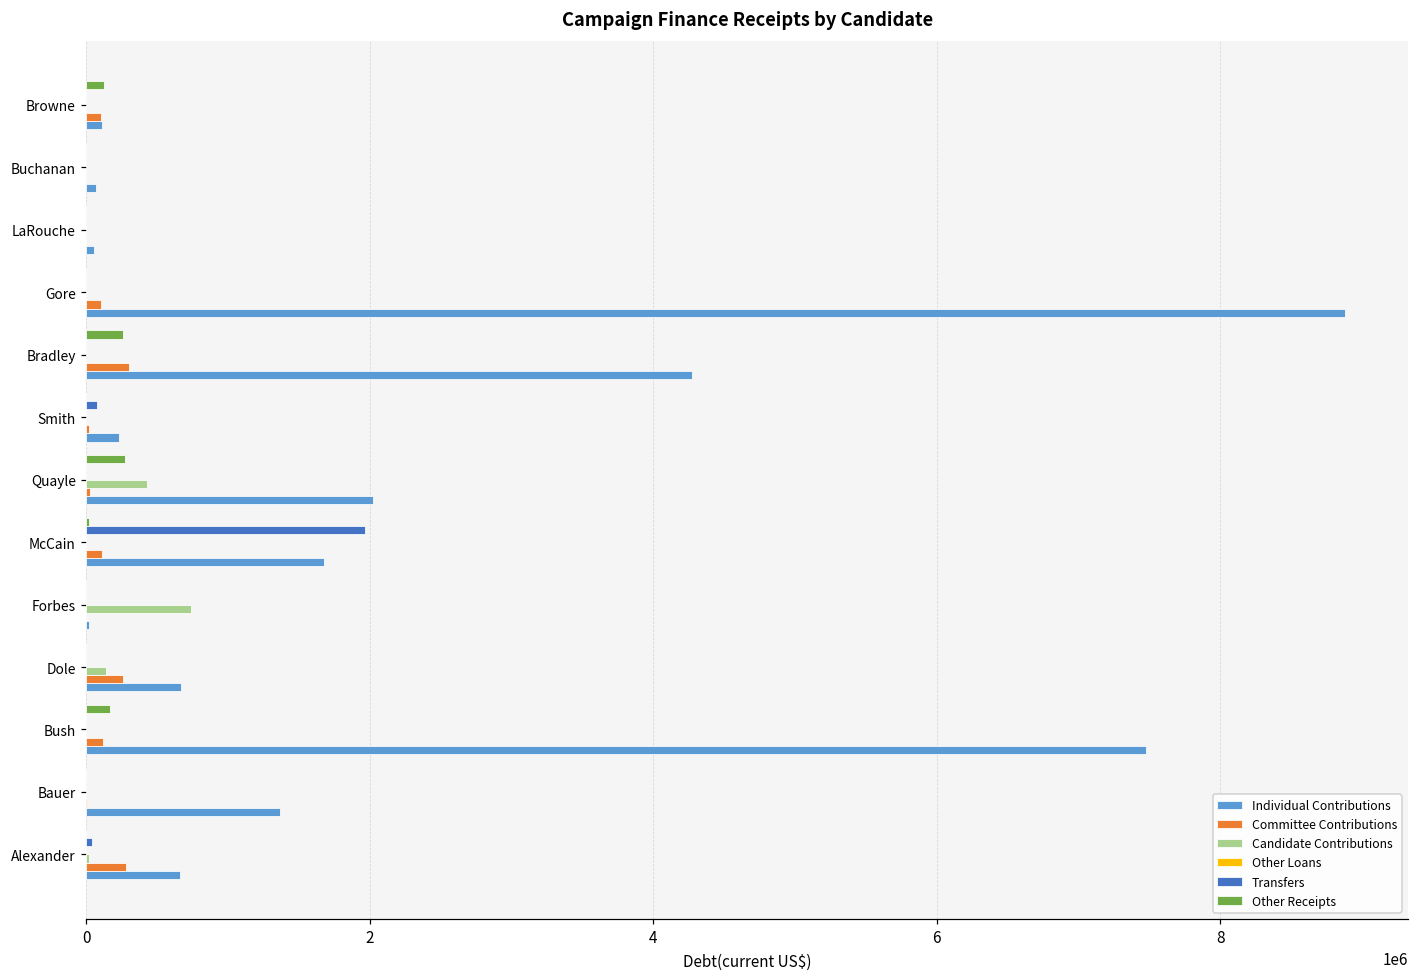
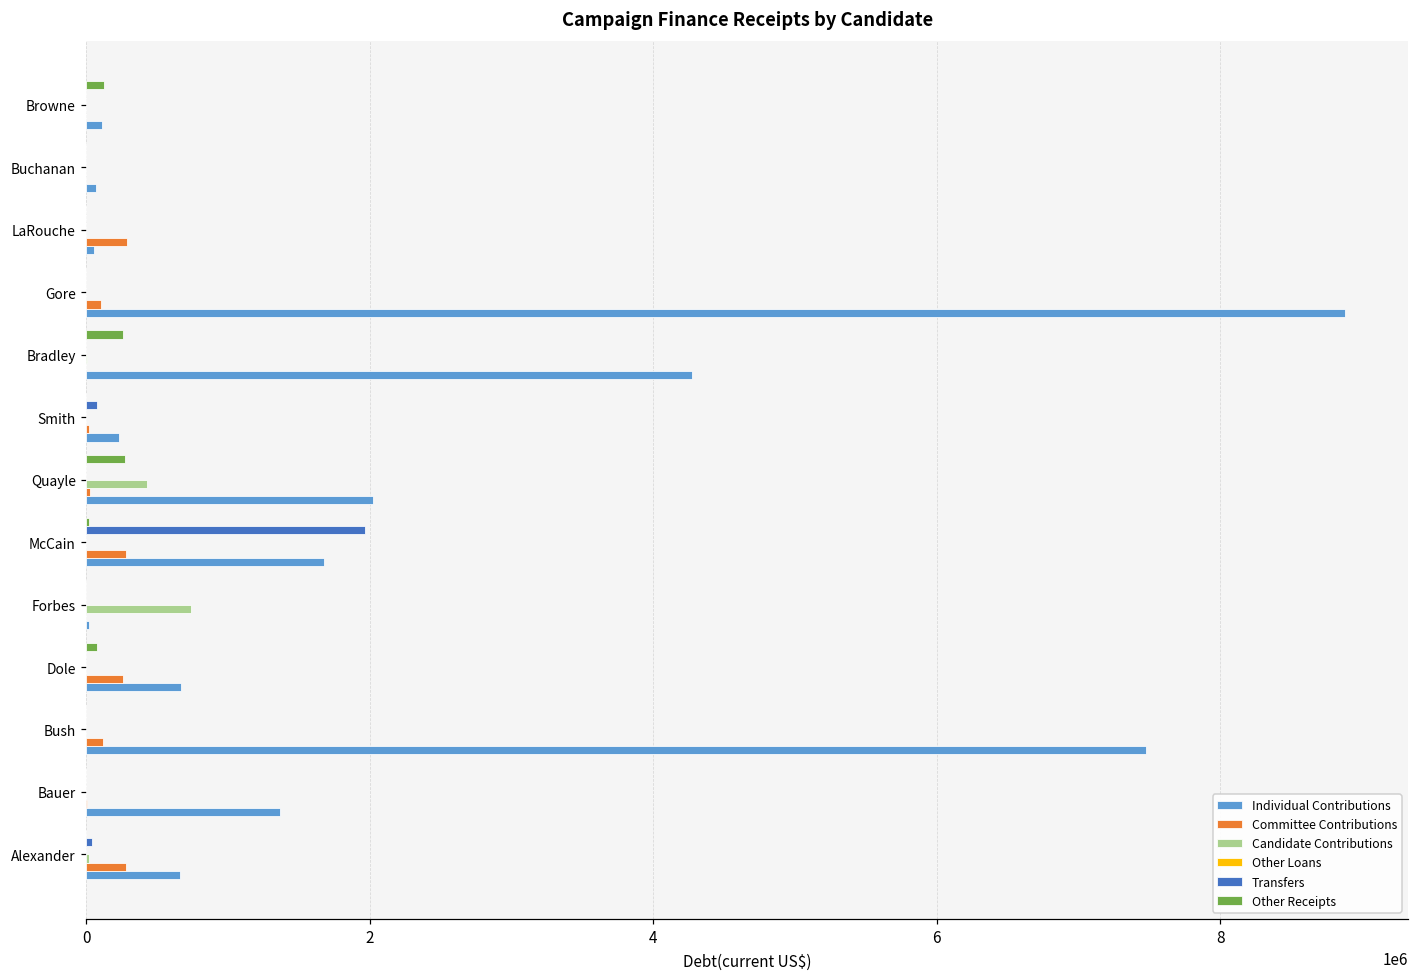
Committee Contributions, Browne: 110000 -> 0
Committee Contributions, LaRouche: 0 -> 280000
Committee Contributions, Bradley: 300000 -> 0
Committee Contributions, McCain: 110000 -> 280000
Other Receipts, Dole: 0 -> 80000
Candidate Contributions, Dole: 140000 -> 0
Other Receipts, Bush: 170000 -> 0
